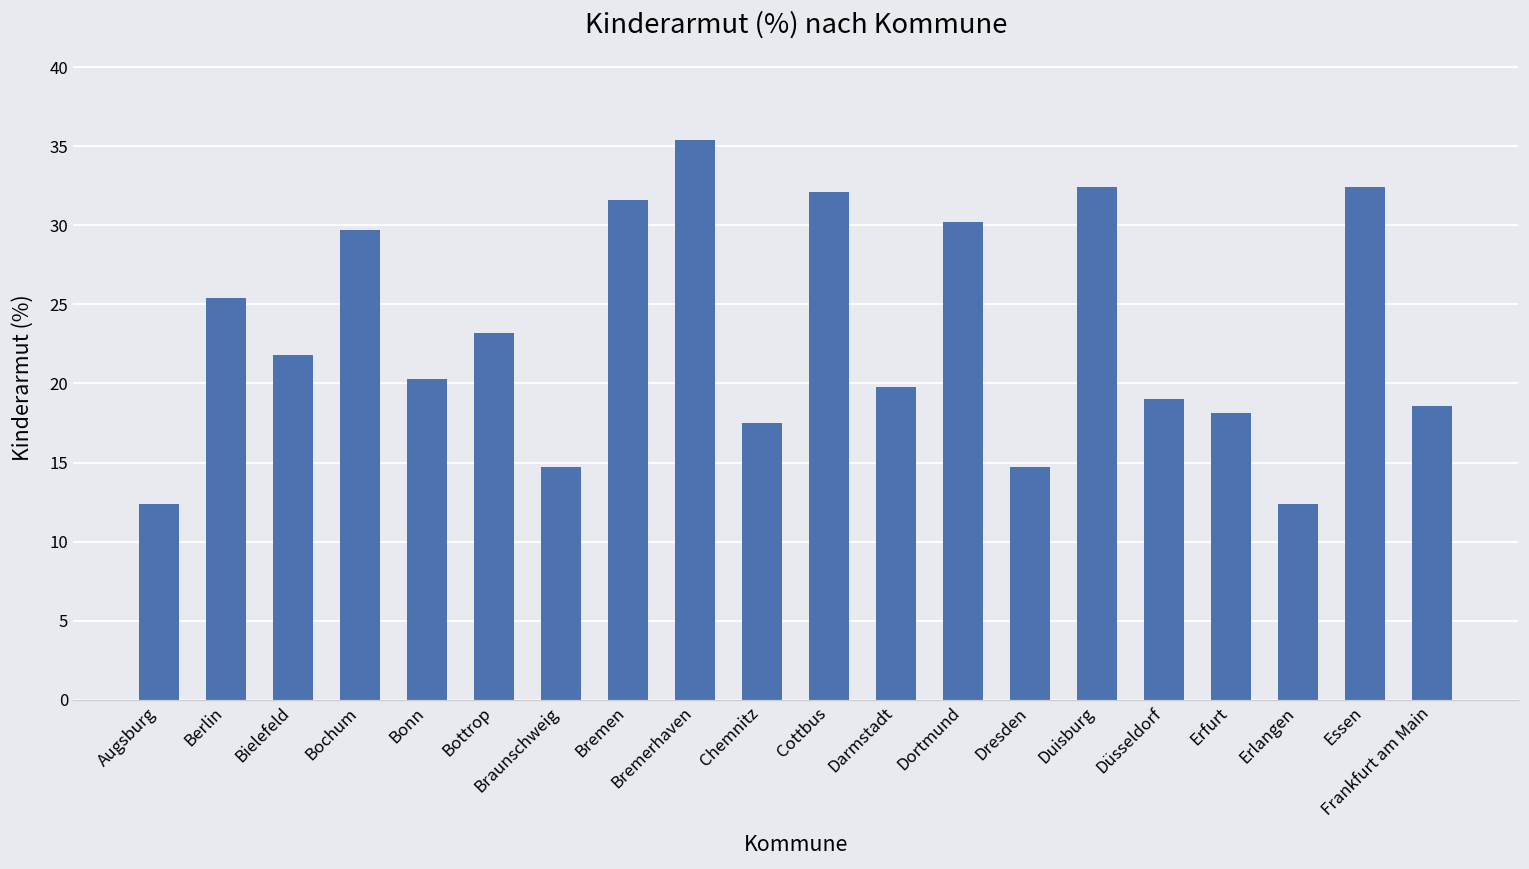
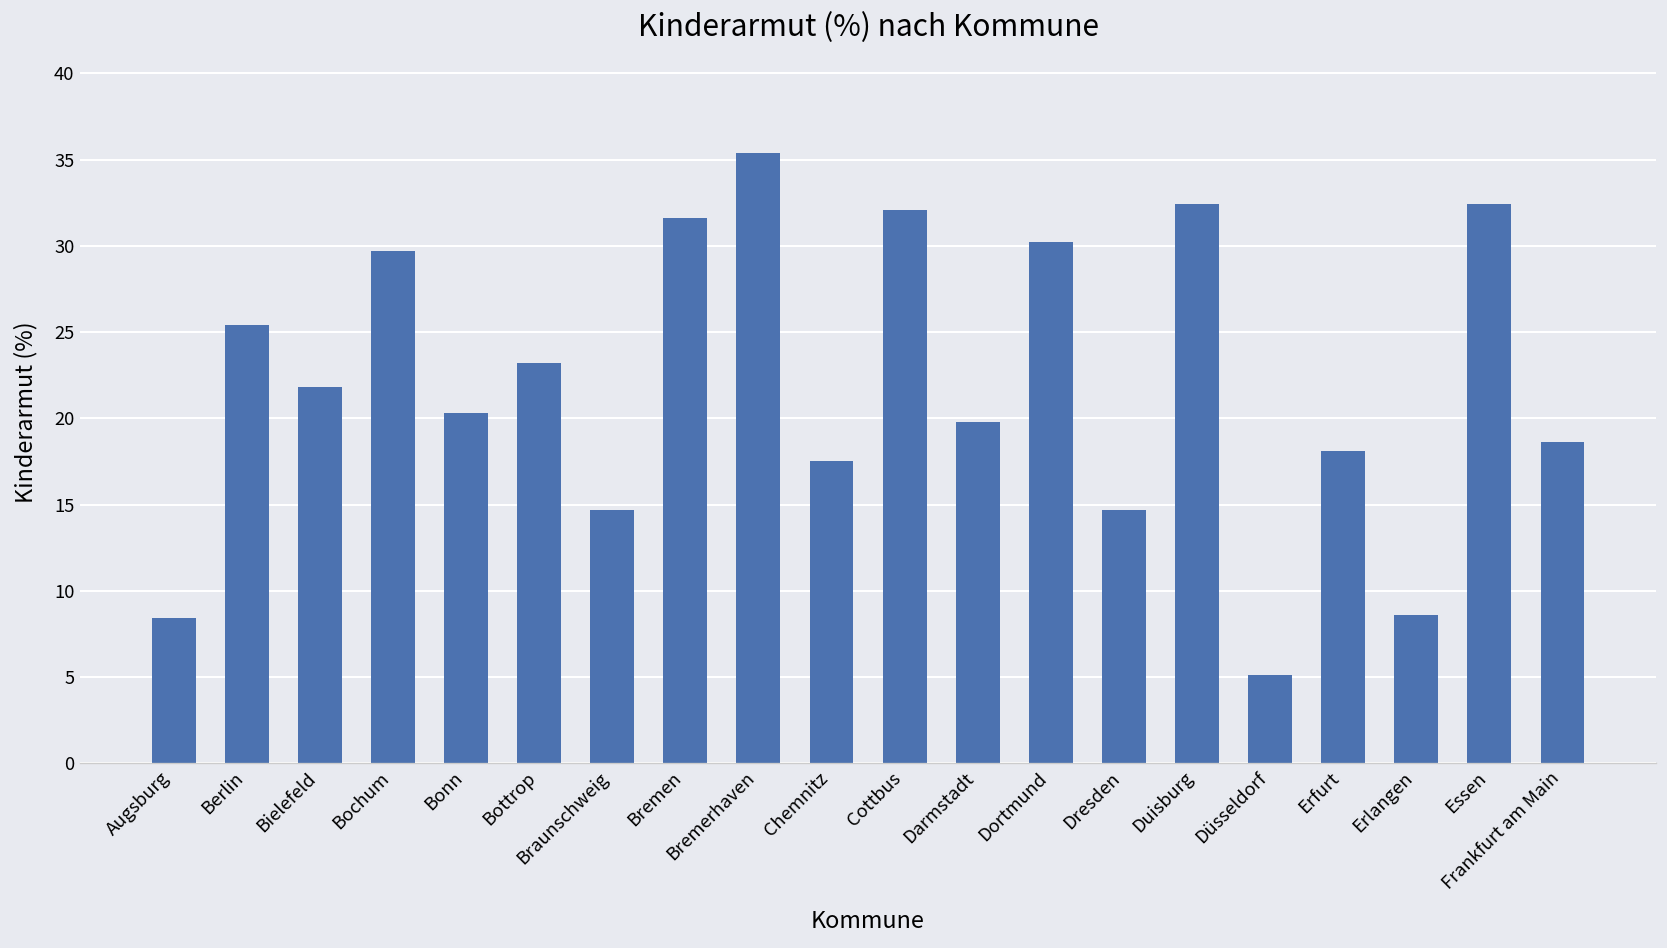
Augsburg: 12.4 -> 8.4
Düsseldorf: 19.0 -> 5.1
Erlangen: 12.4 -> 8.6
